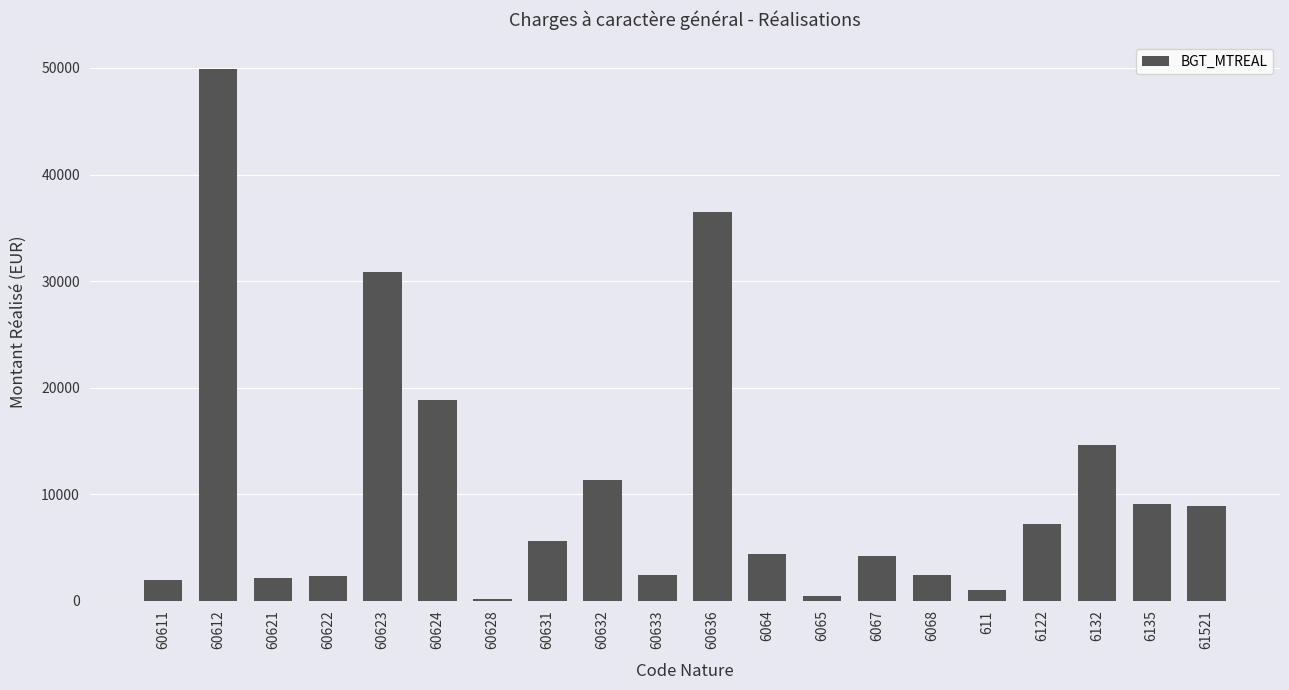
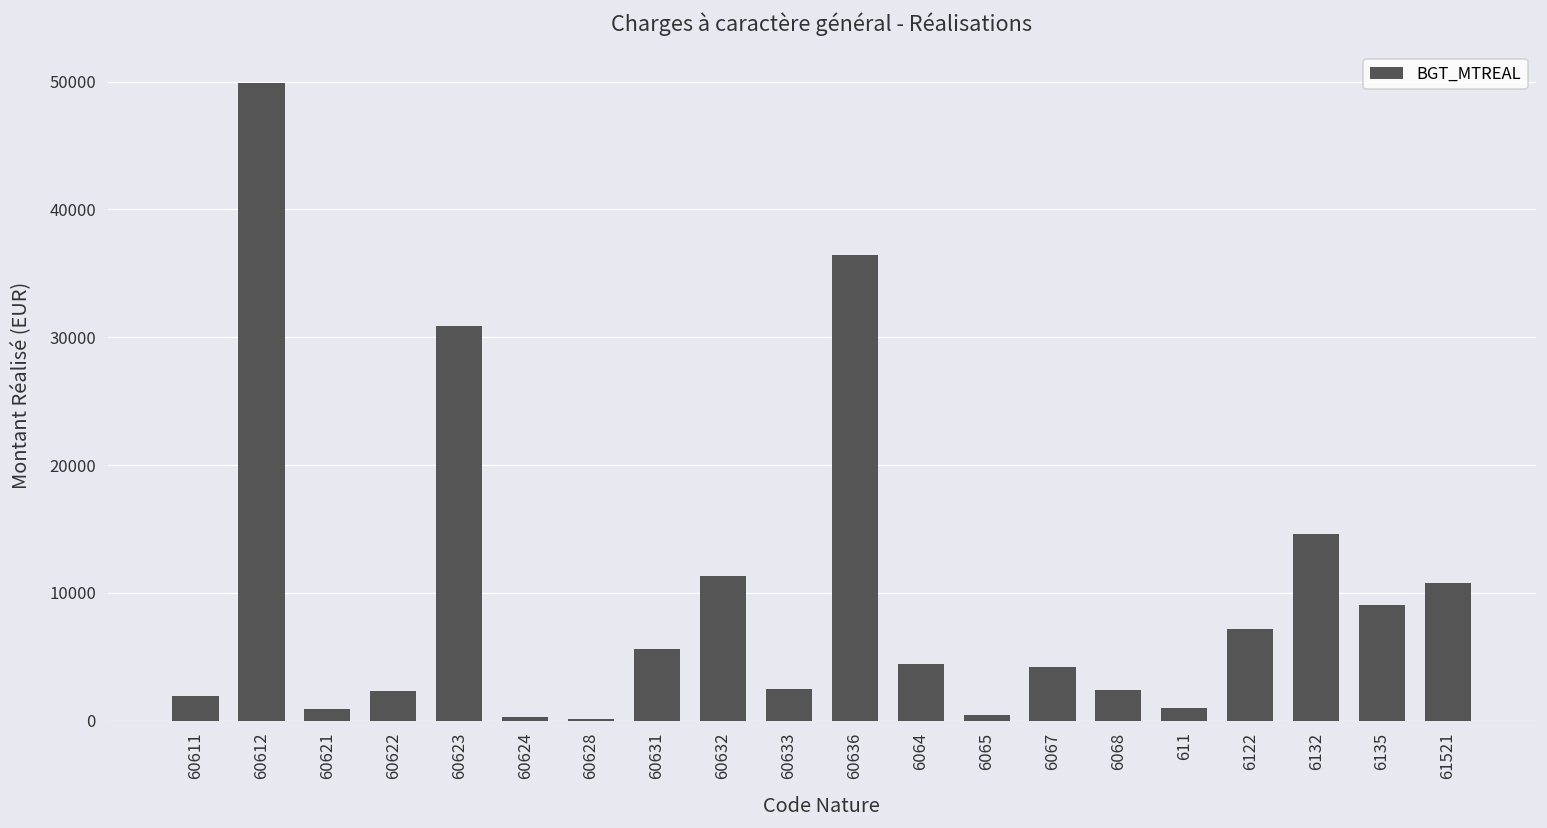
60621: 2200 -> 900
60624: 18800 -> 300
61521: 8900 -> 10700
